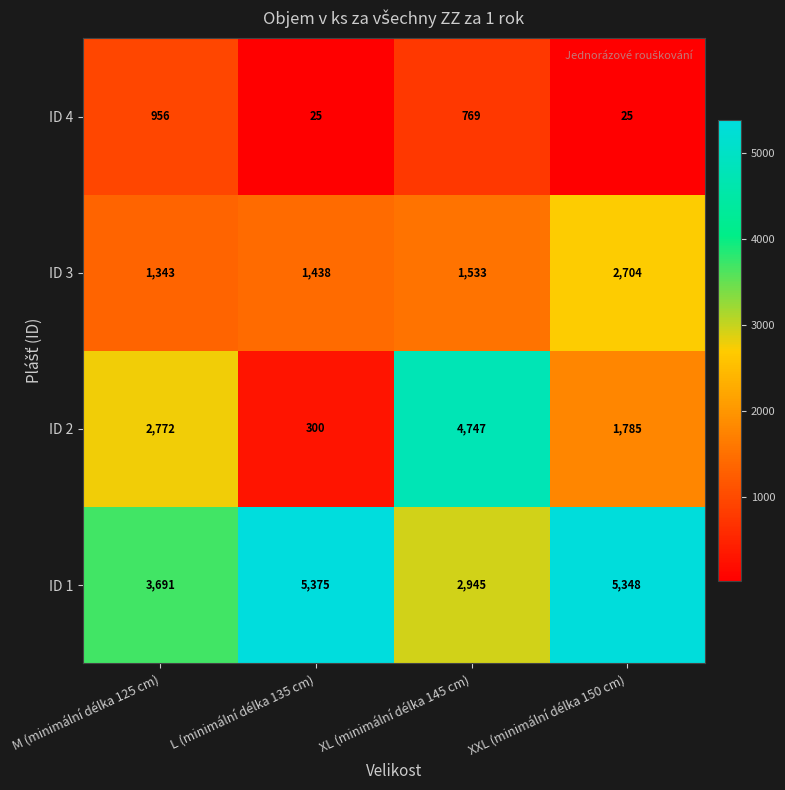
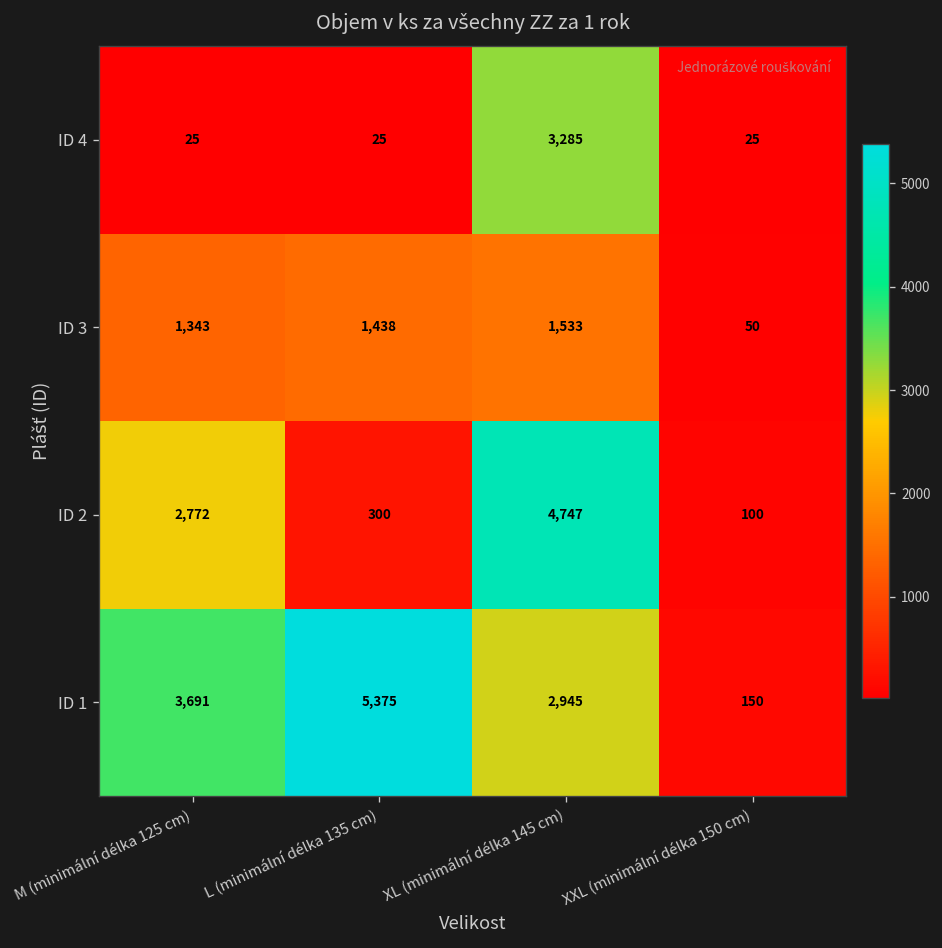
ID 4, M (minimální délka 125 cm): 956 -> 25
ID 4, XL (minimální délka 145 cm): 769 -> 3,285
ID 3, XXL (minimální délka 150 cm): 2,704 -> 50
ID 2, XXL (minimální délka 150 cm): 1,785 -> 100
ID 1, XXL (minimální délka 150 cm): 5,348 -> 150
